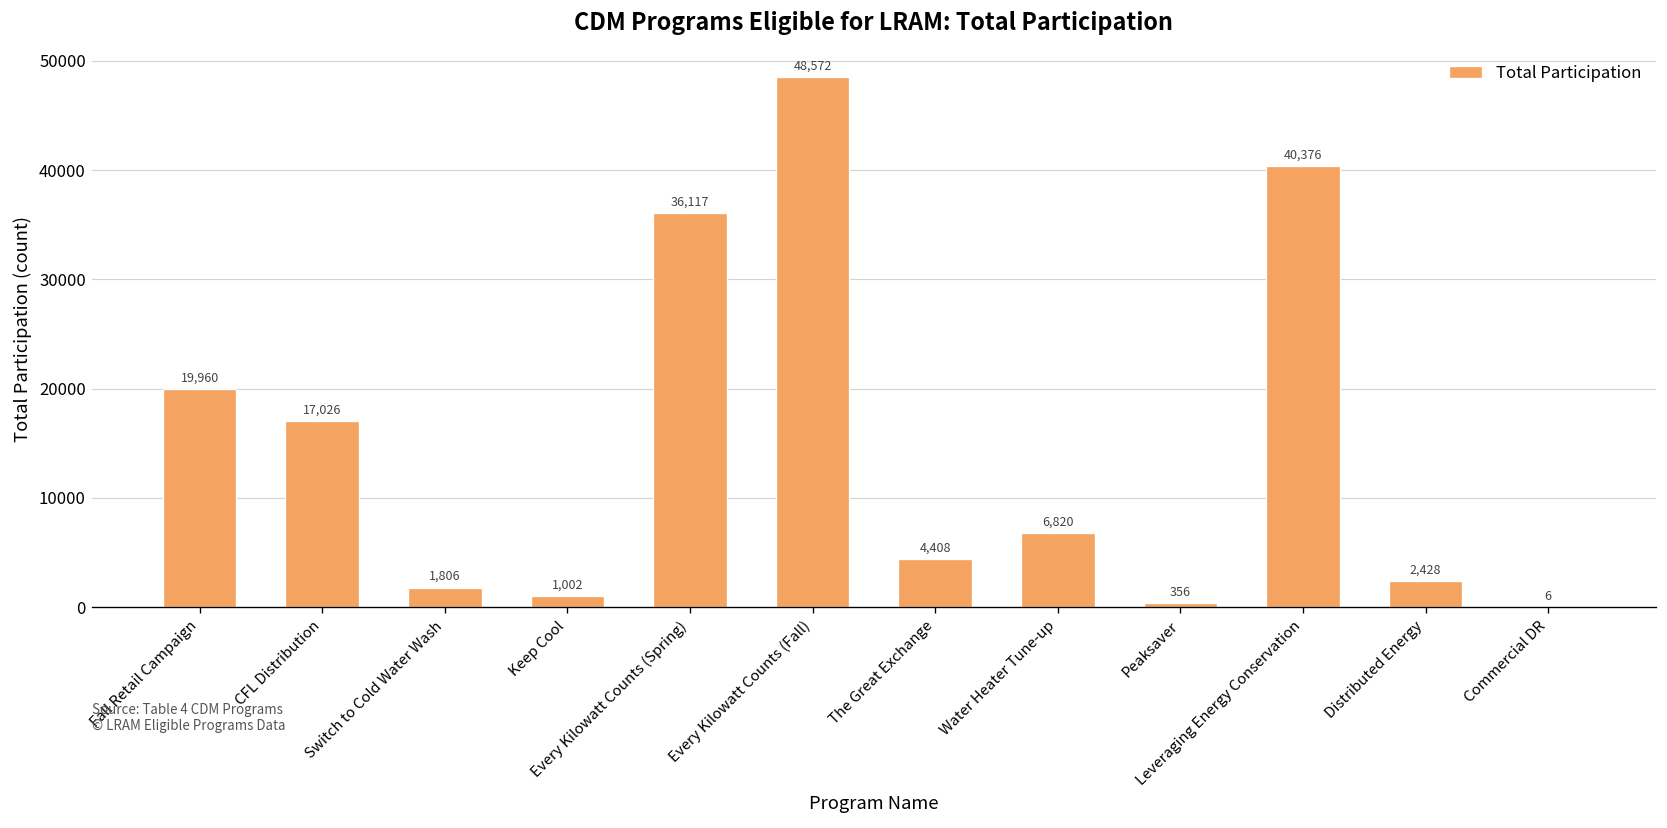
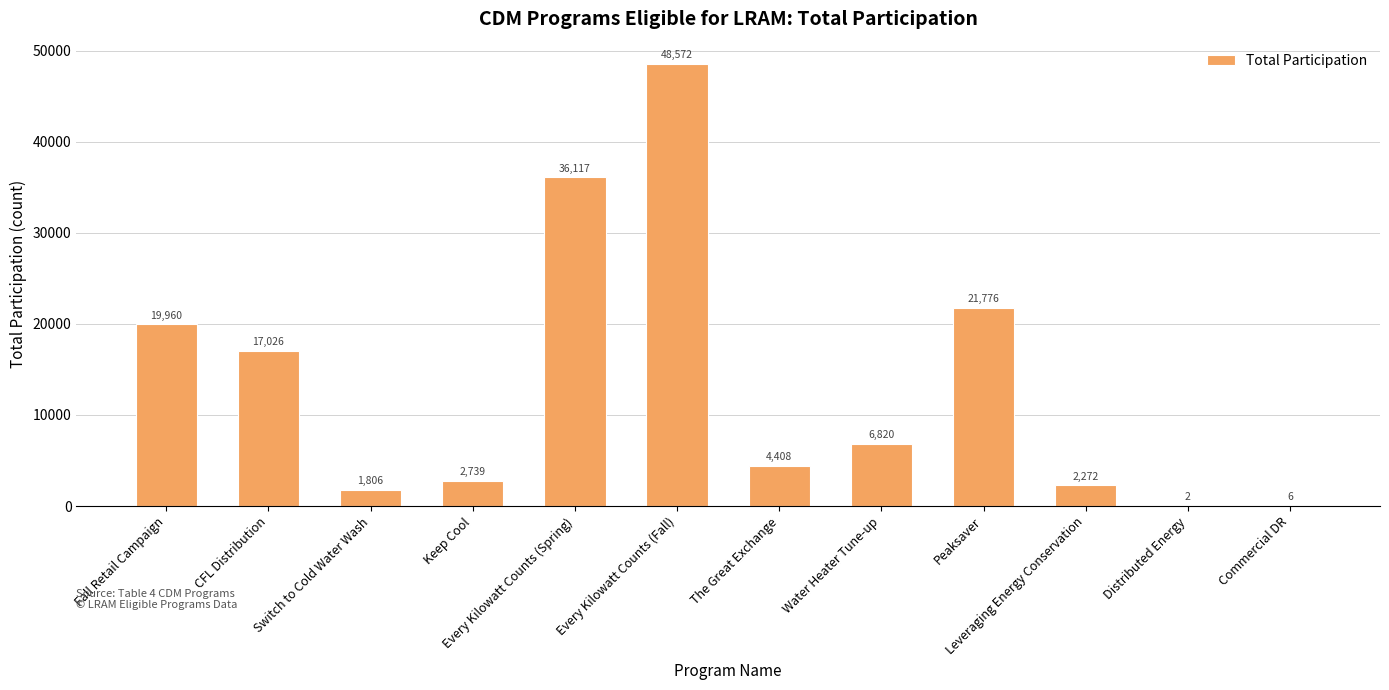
Keep Cool: 1,002 -> 2,739
Peaksaver: 356 -> 21,776
Leveraging Energy Conservation: 40,376 -> 2,272
Distributed Energy: 2,428 -> 2
